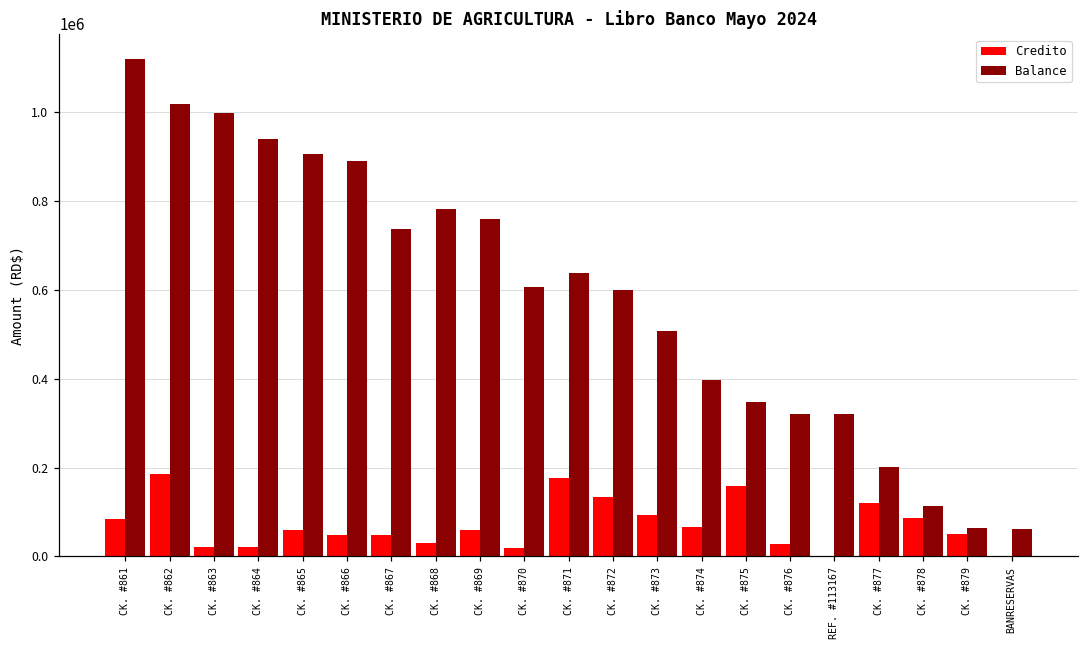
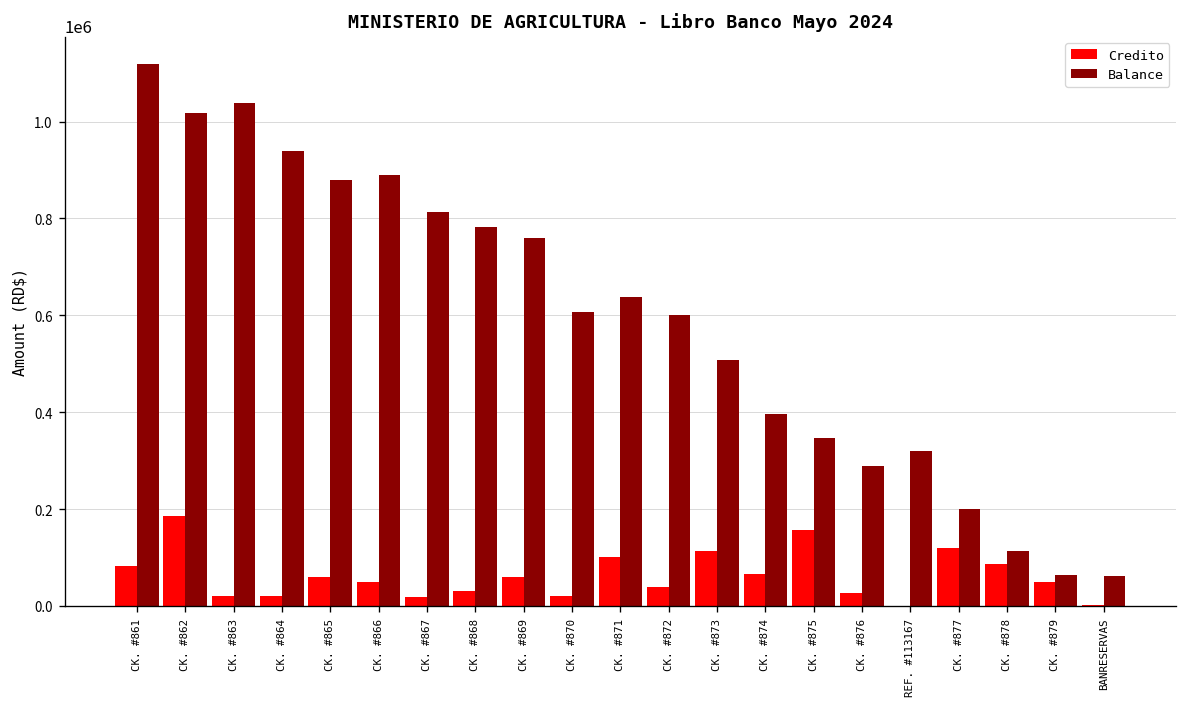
Balance, CK. #863: 1000000 -> 1040000
Balance, CK. #865: 910000 -> 880000
Credito, CK. #867: 50000 -> 20000
Balance, CK. #867: 740000 -> 810000
Credito, CK. #871: 180000 -> 100000
Credito, CK. #872: 130000 -> 40000
Credito, CK. #873: 90000 -> 110000
Balance, CK. #876: 320000 -> 290000
